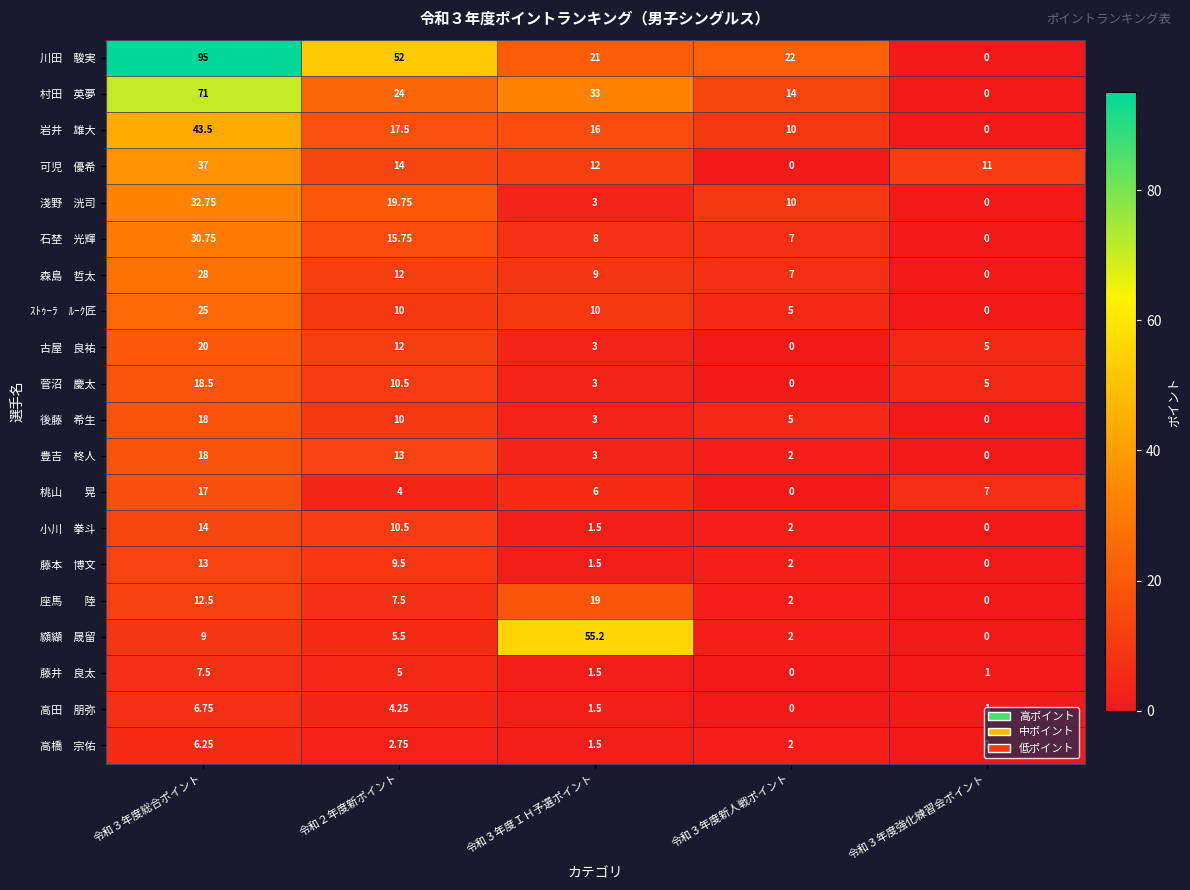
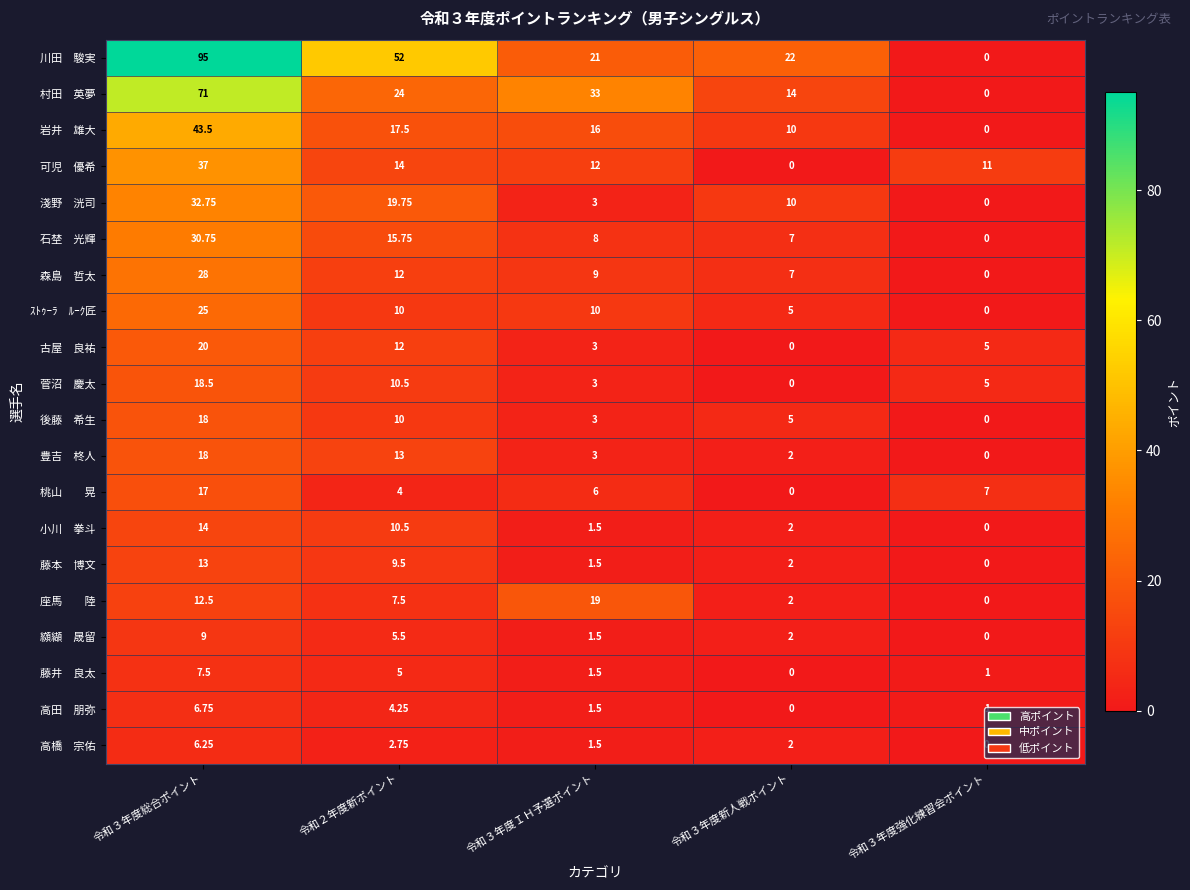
纐纈 晟留, 令和３年度ＩＨ予選ポイント: 55.2 -> 1.5
